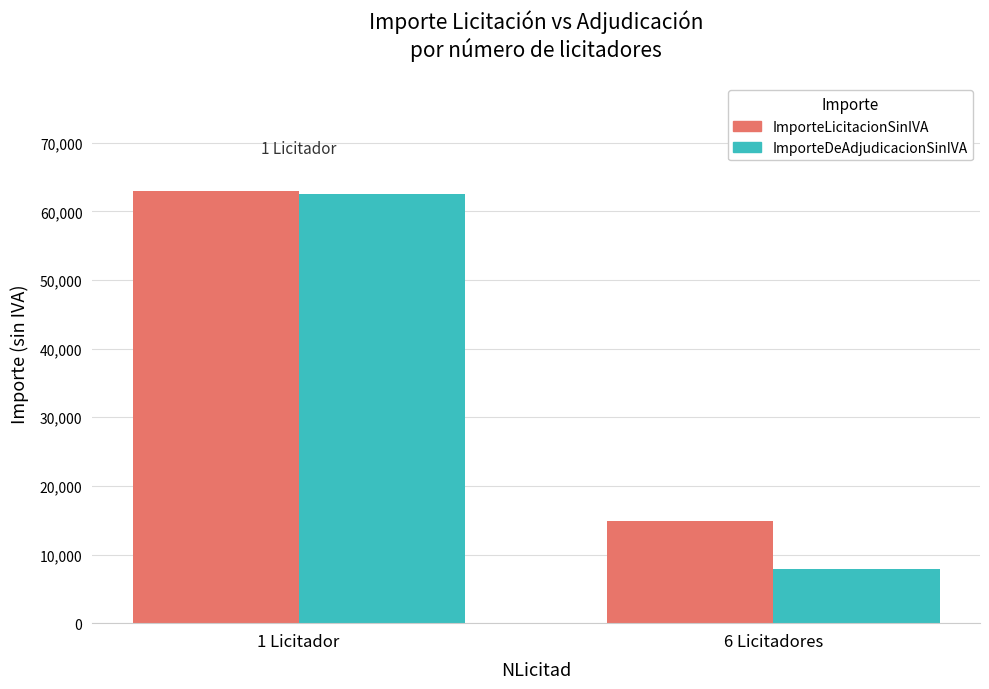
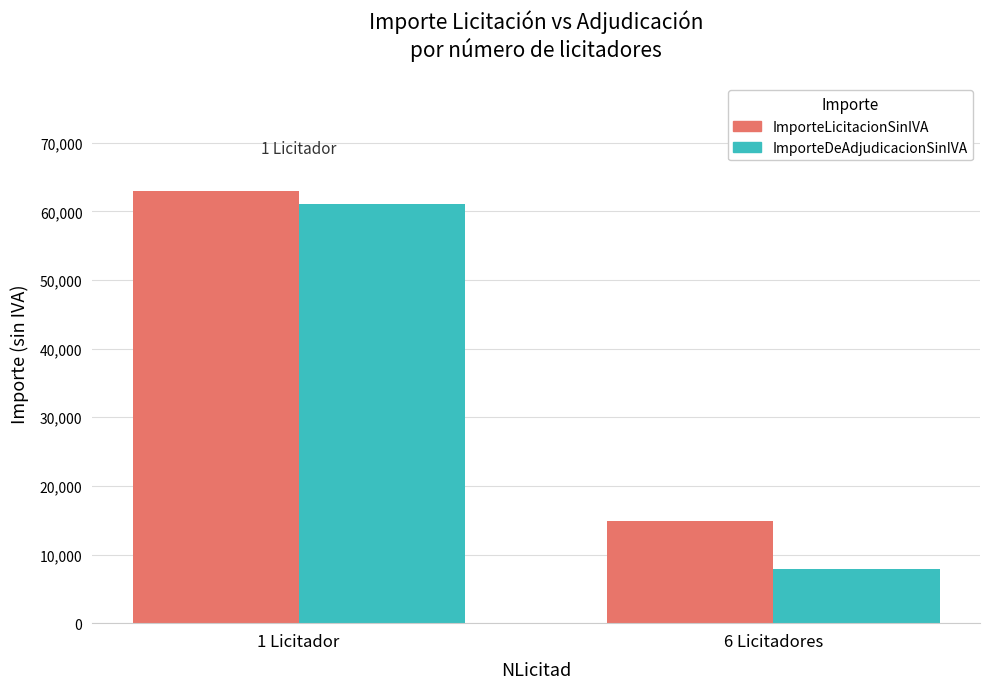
ImporteDeAdjudicacionSinIVA, 1 Licitador: 63,000 -> 61,000
